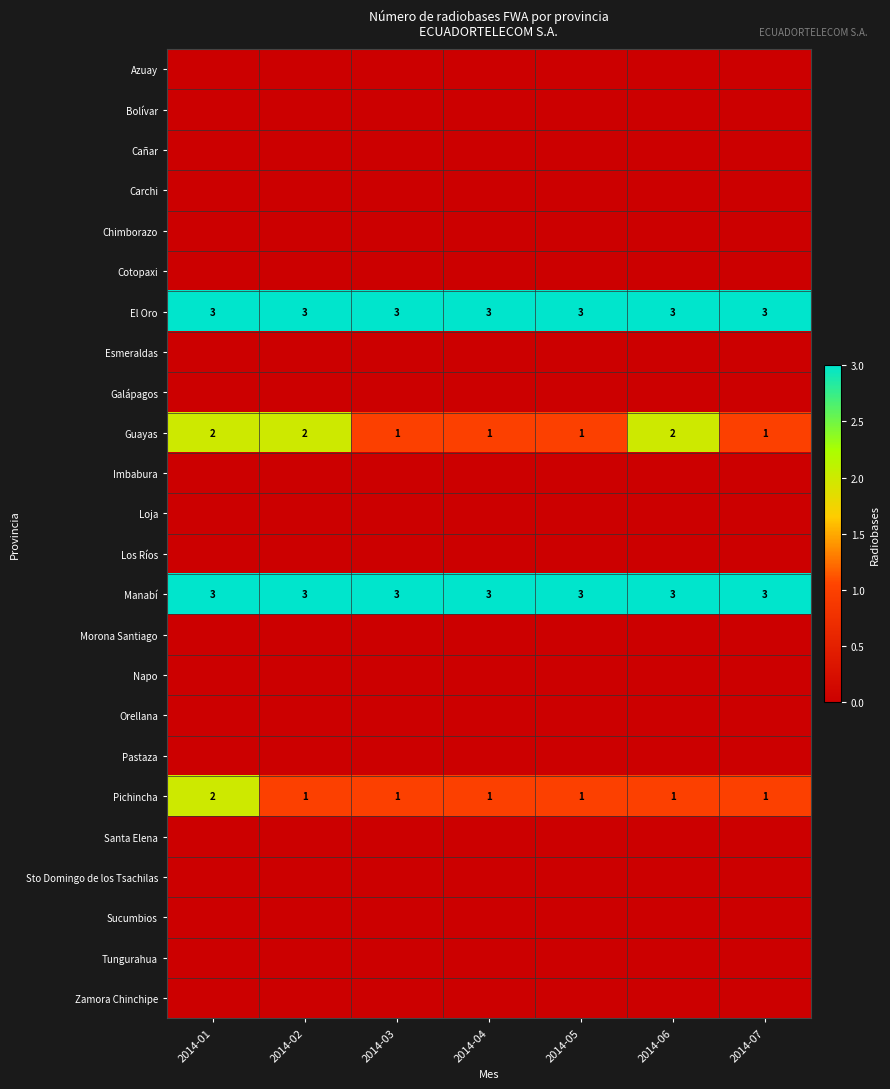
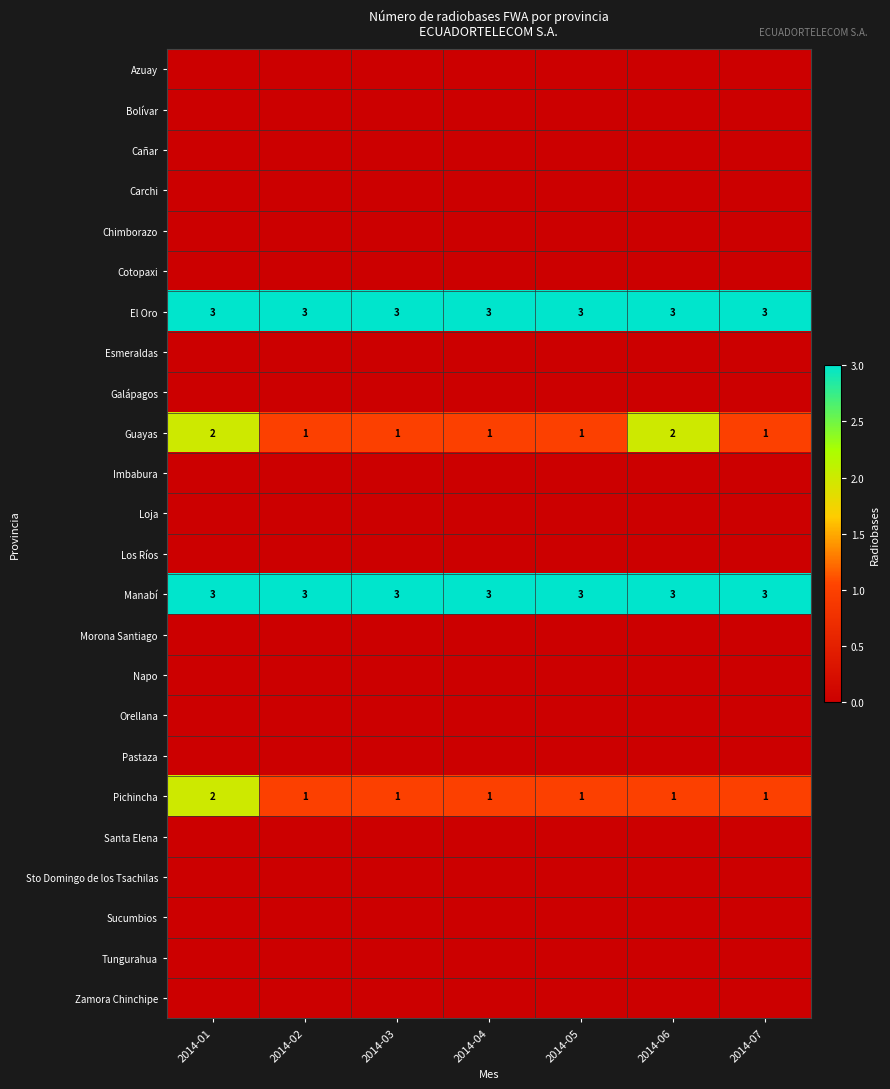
Guayas, 2014-02: 2 -> 1
